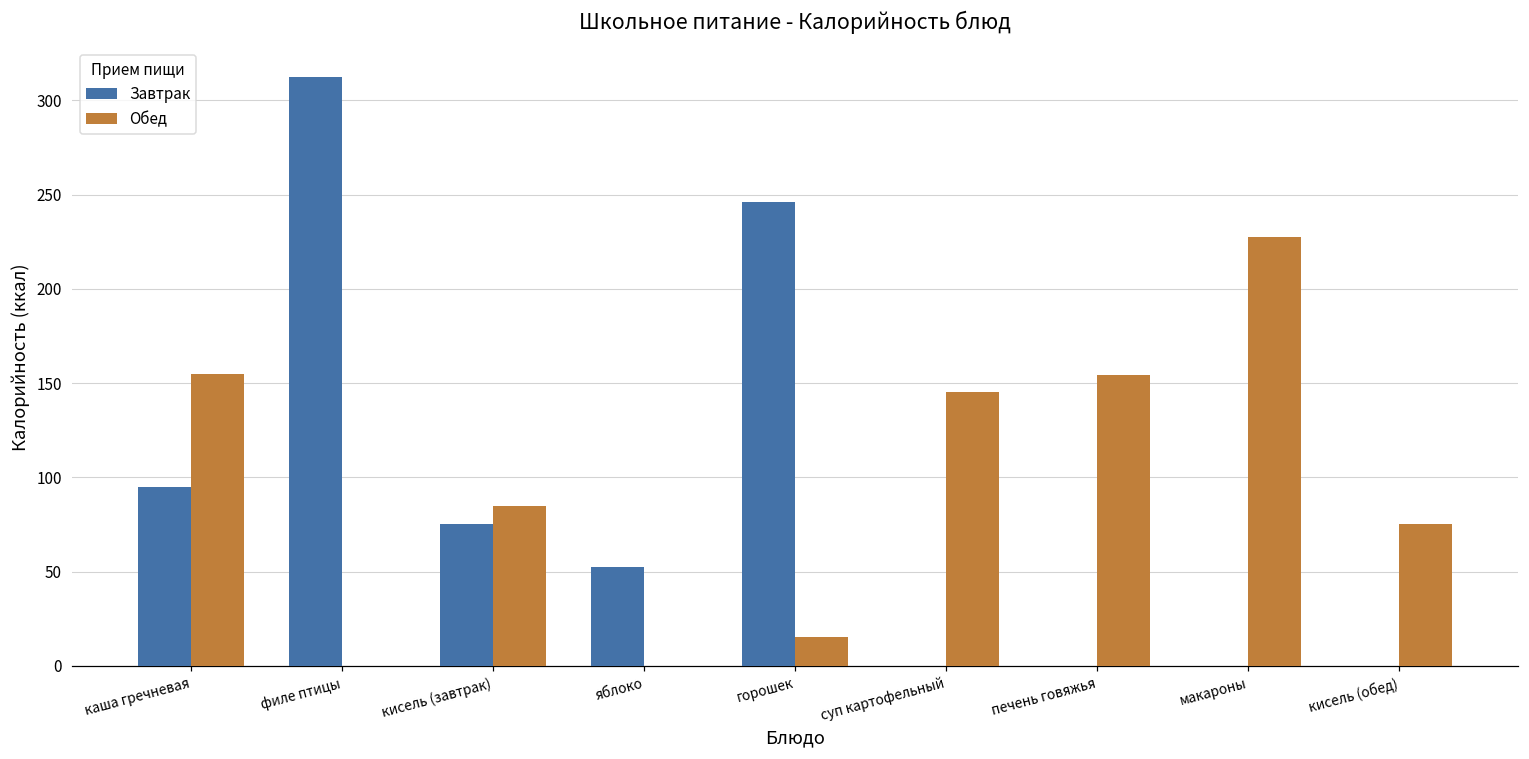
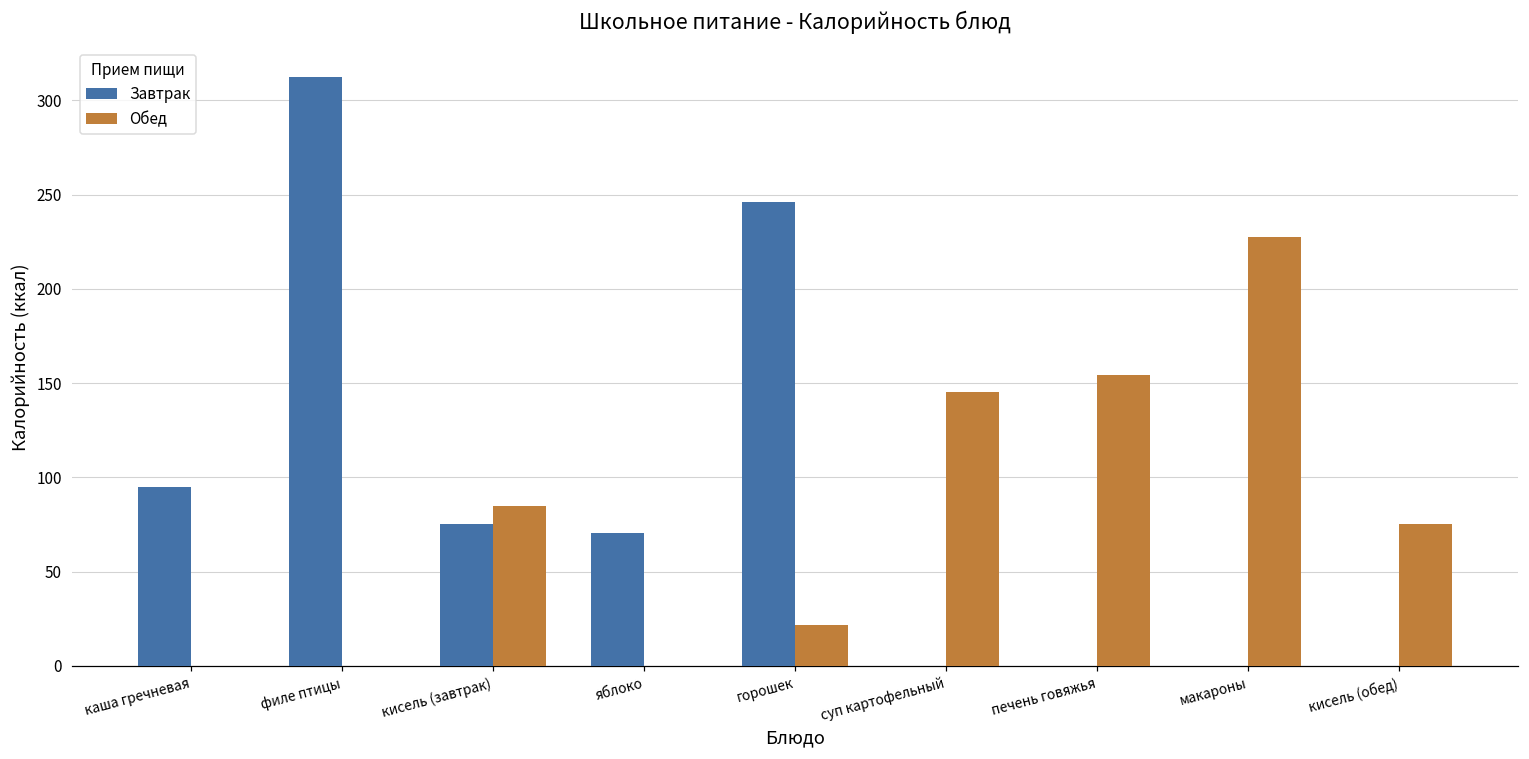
Обед, каша гречневая: 155 -> 0
Завтрак, яблоко: 52 -> 71
Обед, горошек: 15 -> 22
